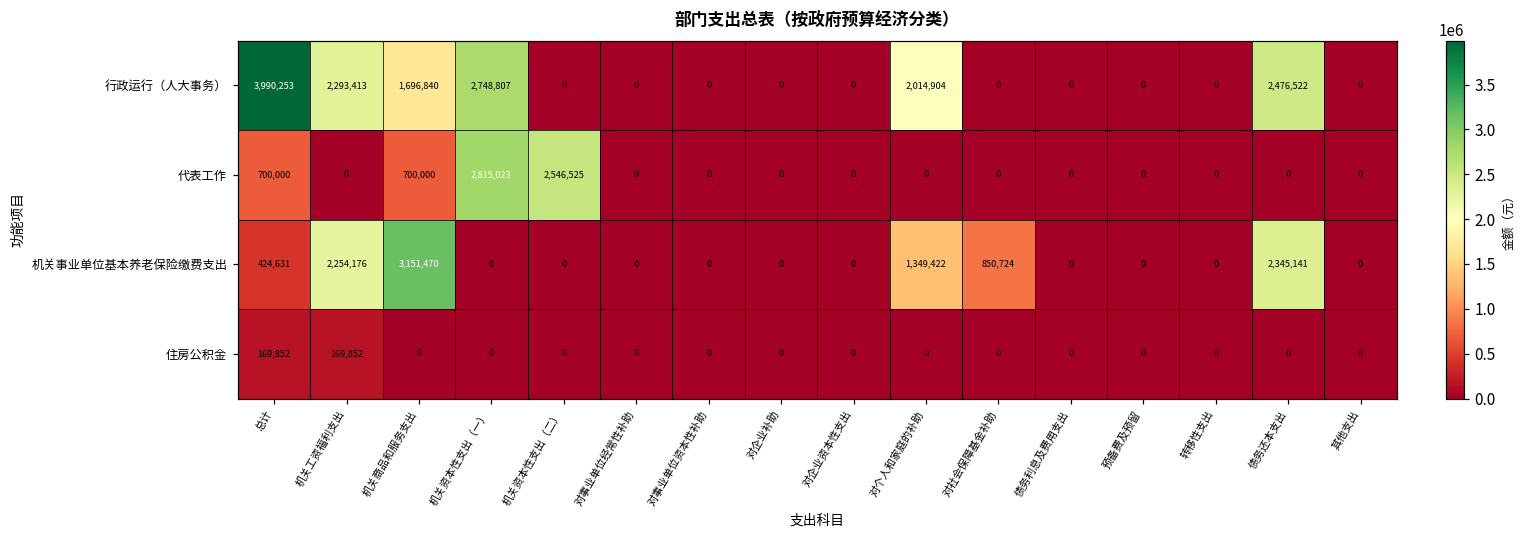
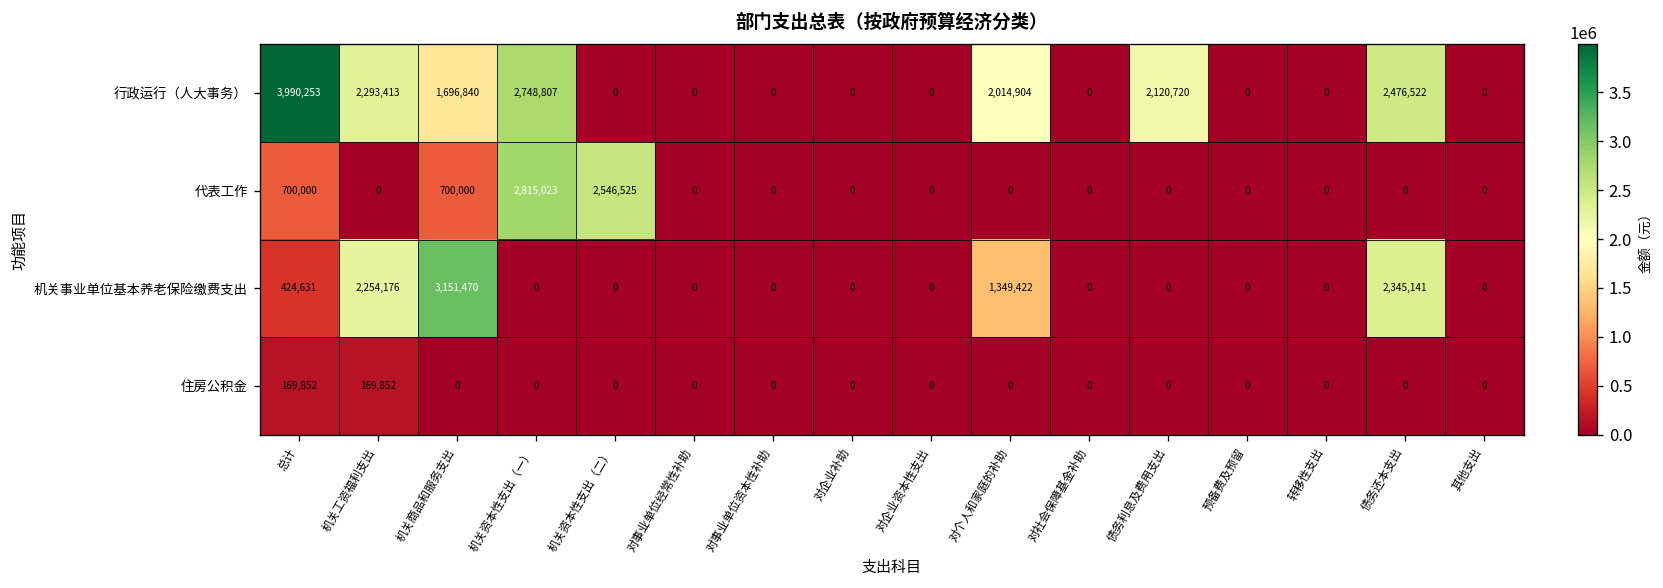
行政运行（人大事务）, 债务利息及费用支出: 0 -> 2,120,720
机关事业单位基本养老保险缴费支出, 对社会保障基金补助: 850,724 -> 0
